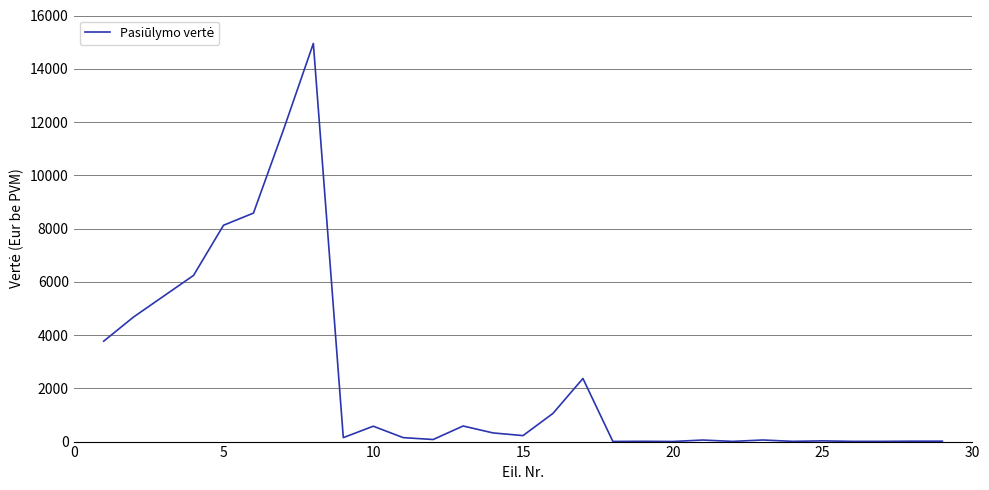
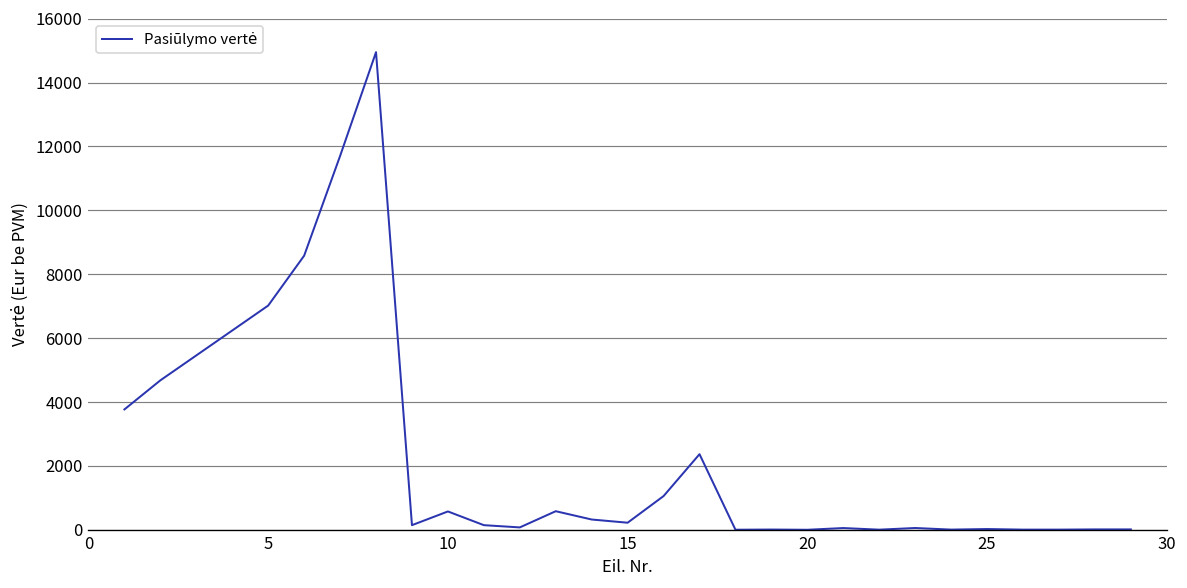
5: 8100 -> 7000
